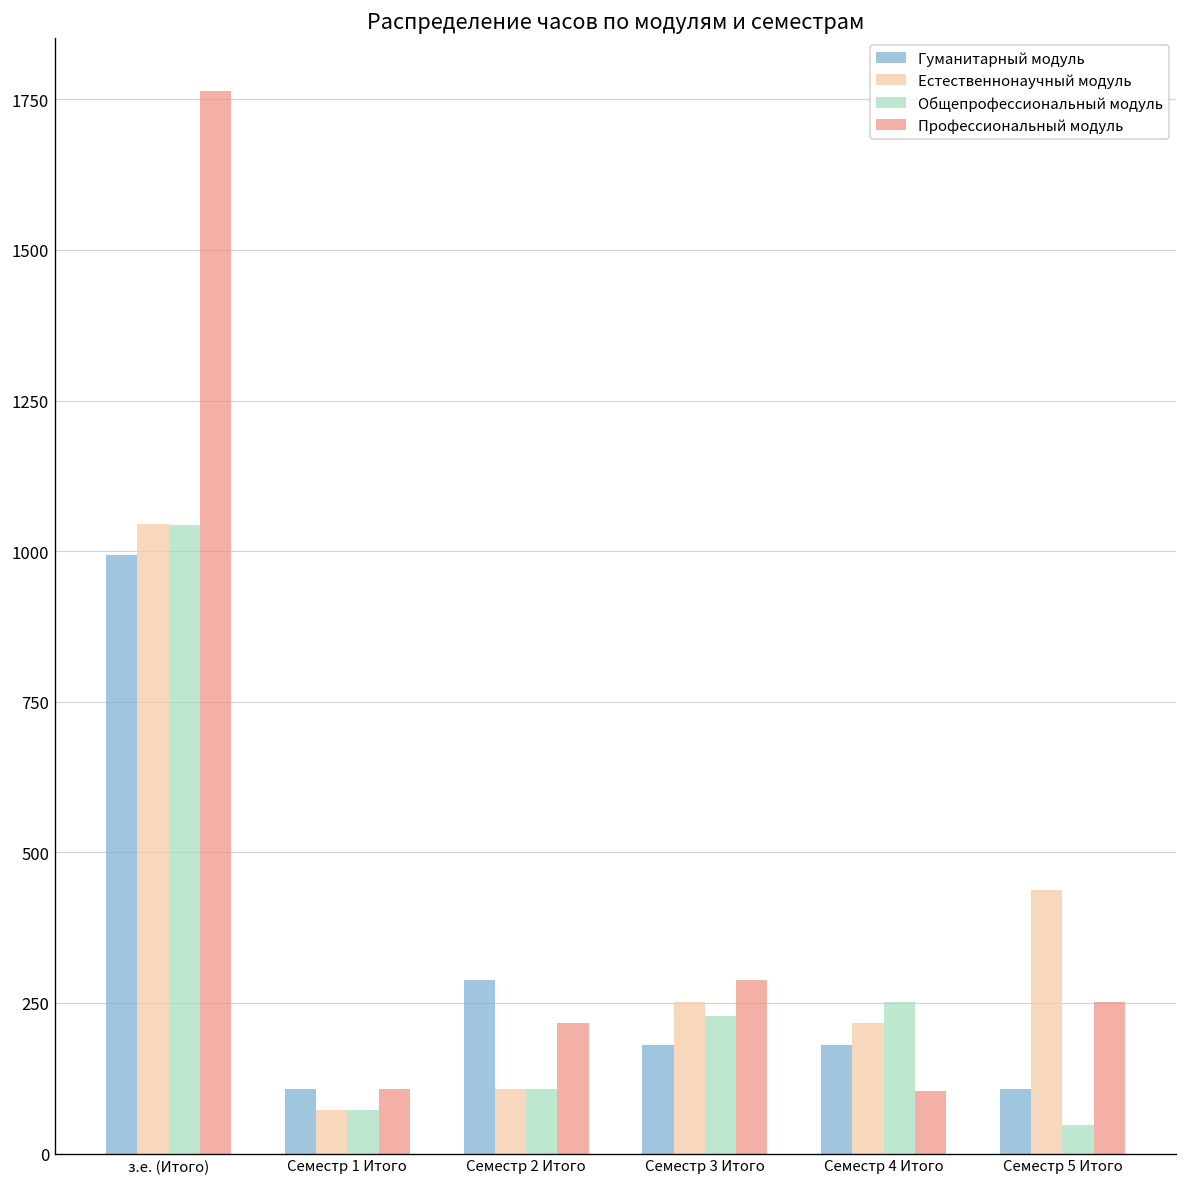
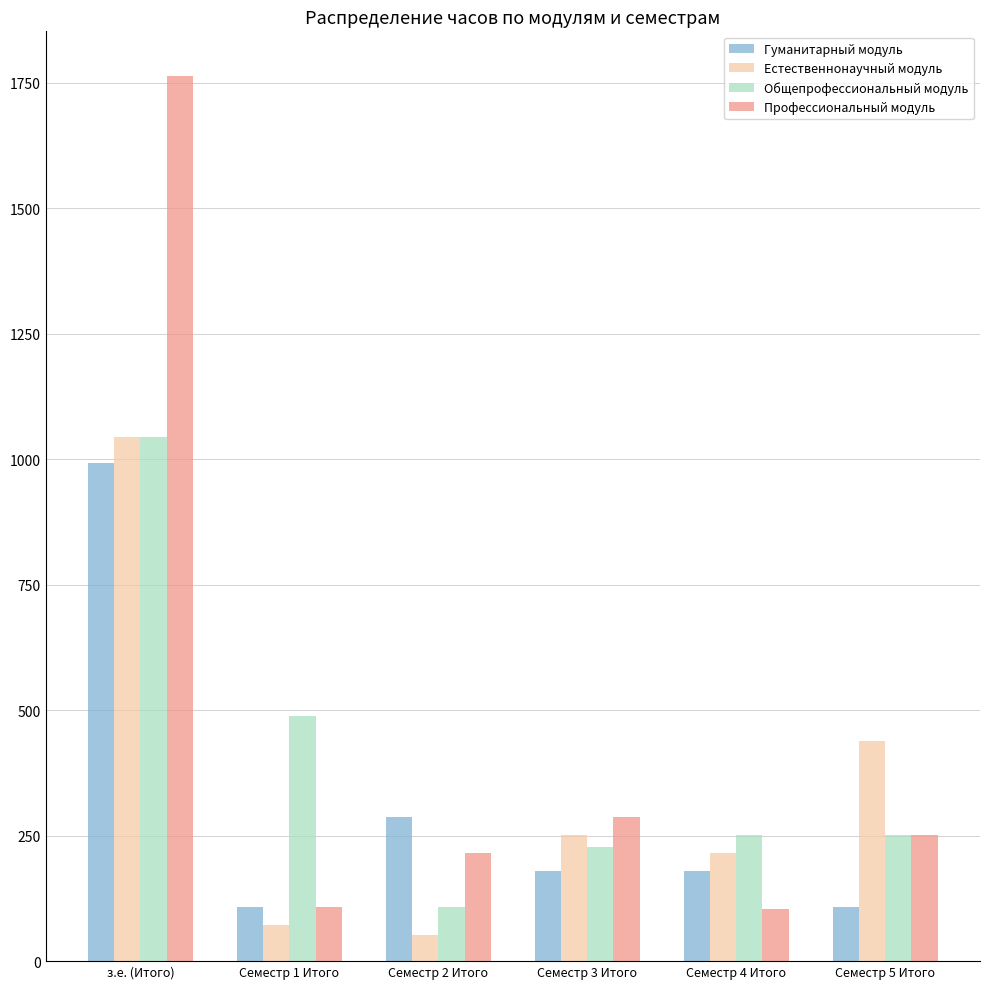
Общепрофессиональный модуль, Семестр 1 Итого: 70 -> 490
Естественнонаучный модуль, Семестр 2 Итого: 110 -> 50
Общепрофессиональный модуль, Семестр 5 Итого: 50 -> 250
